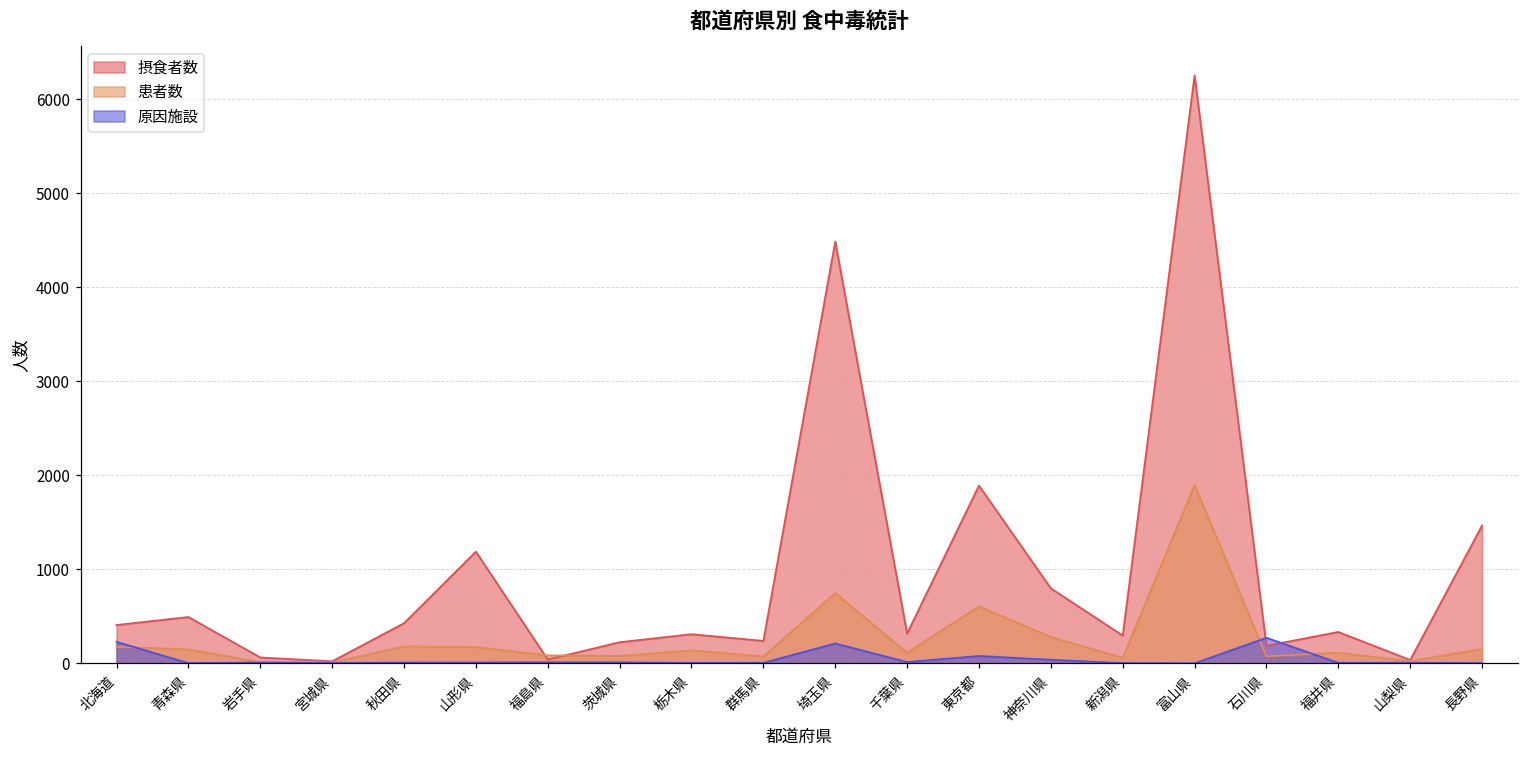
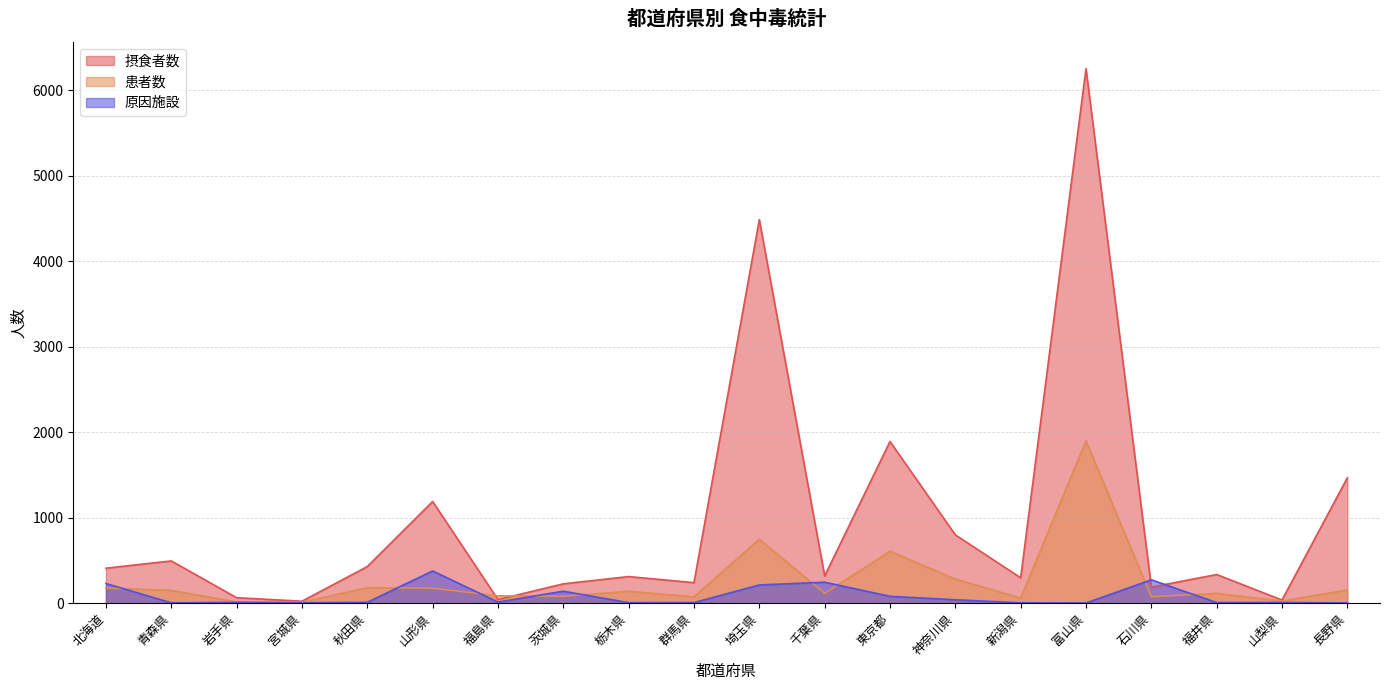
原因施設, 山形県: 0 -> 400
原因施設, 茨城県: 0 -> 100
原因施設, 千葉県: 0 -> 200
